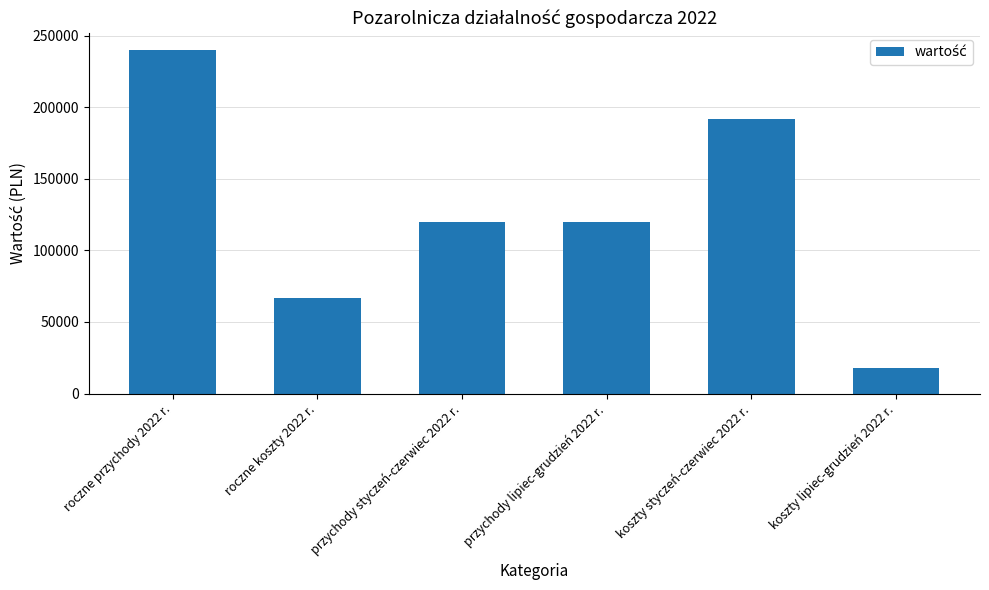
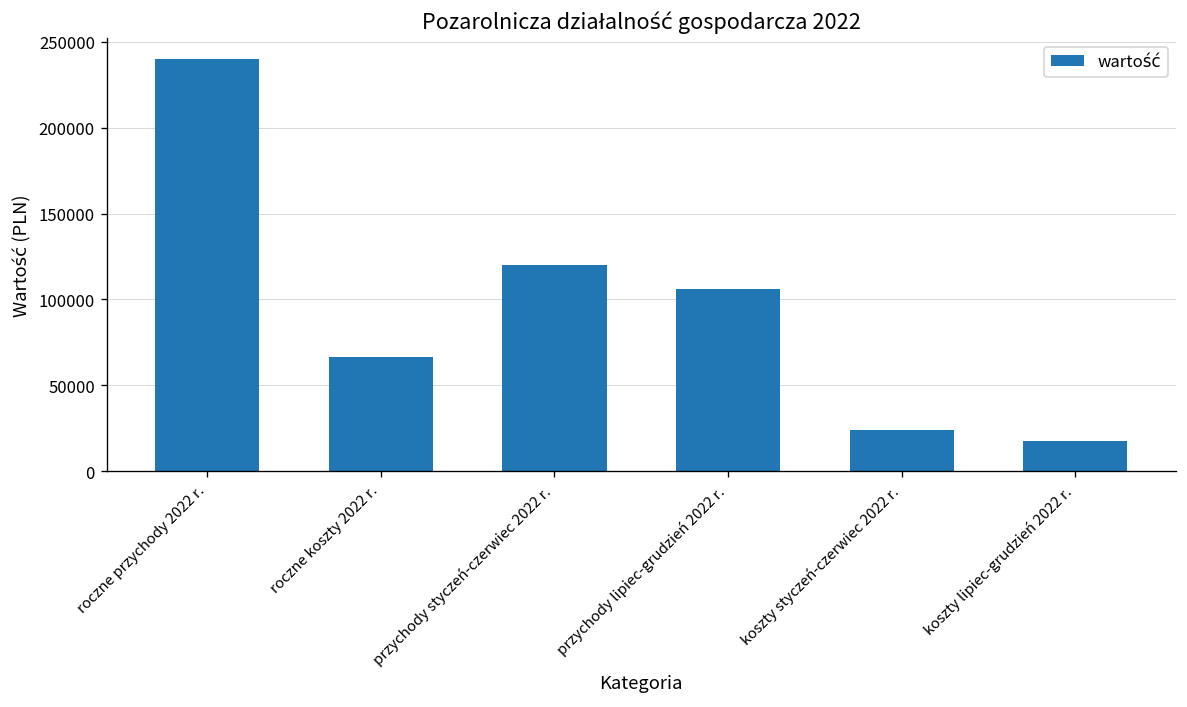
przychody lipiec-grudzień 2022 r.: 120000 -> 106000
koszty styczeń-czerwiec 2022 r.: 192000 -> 24000
